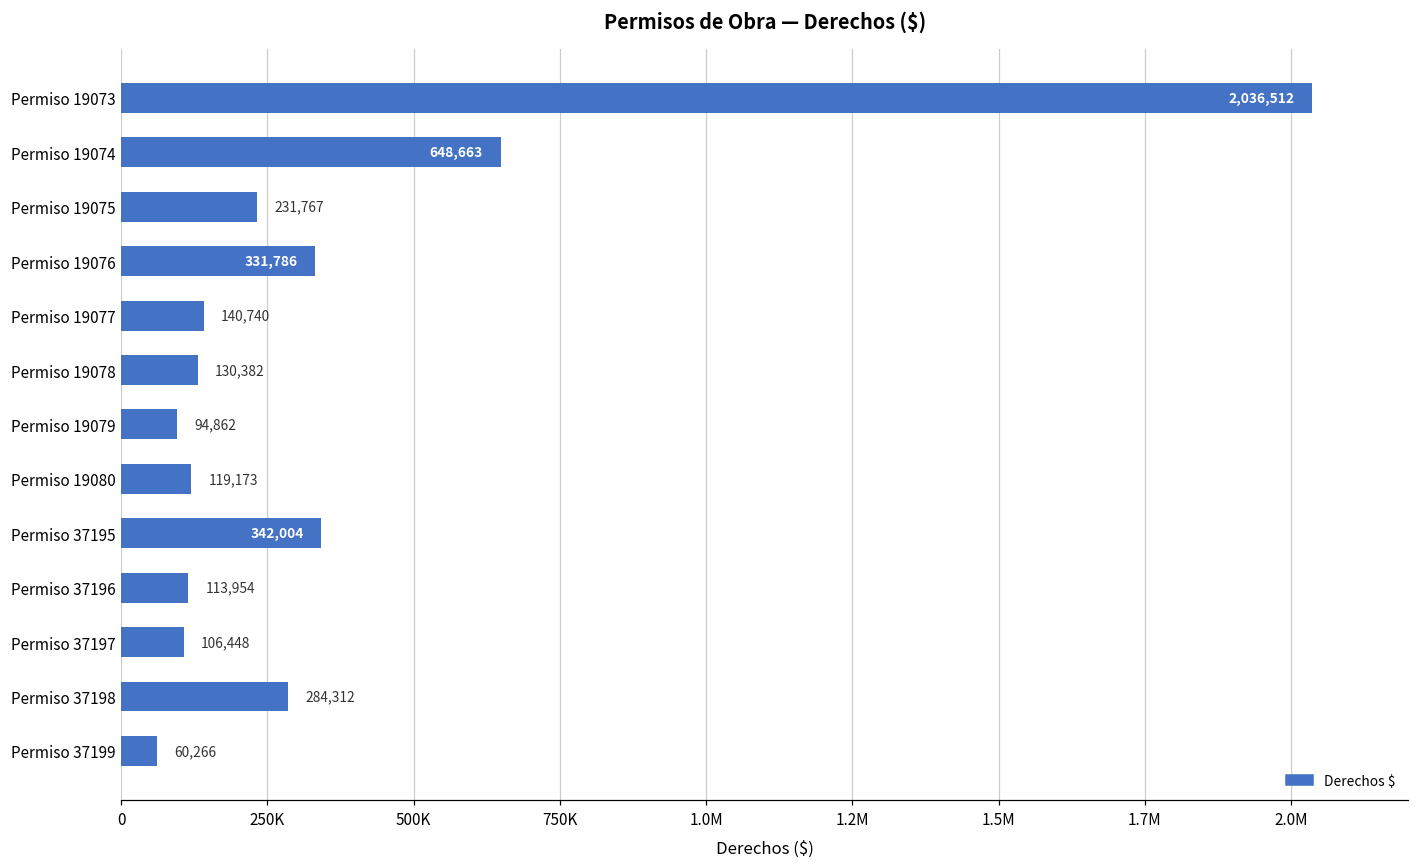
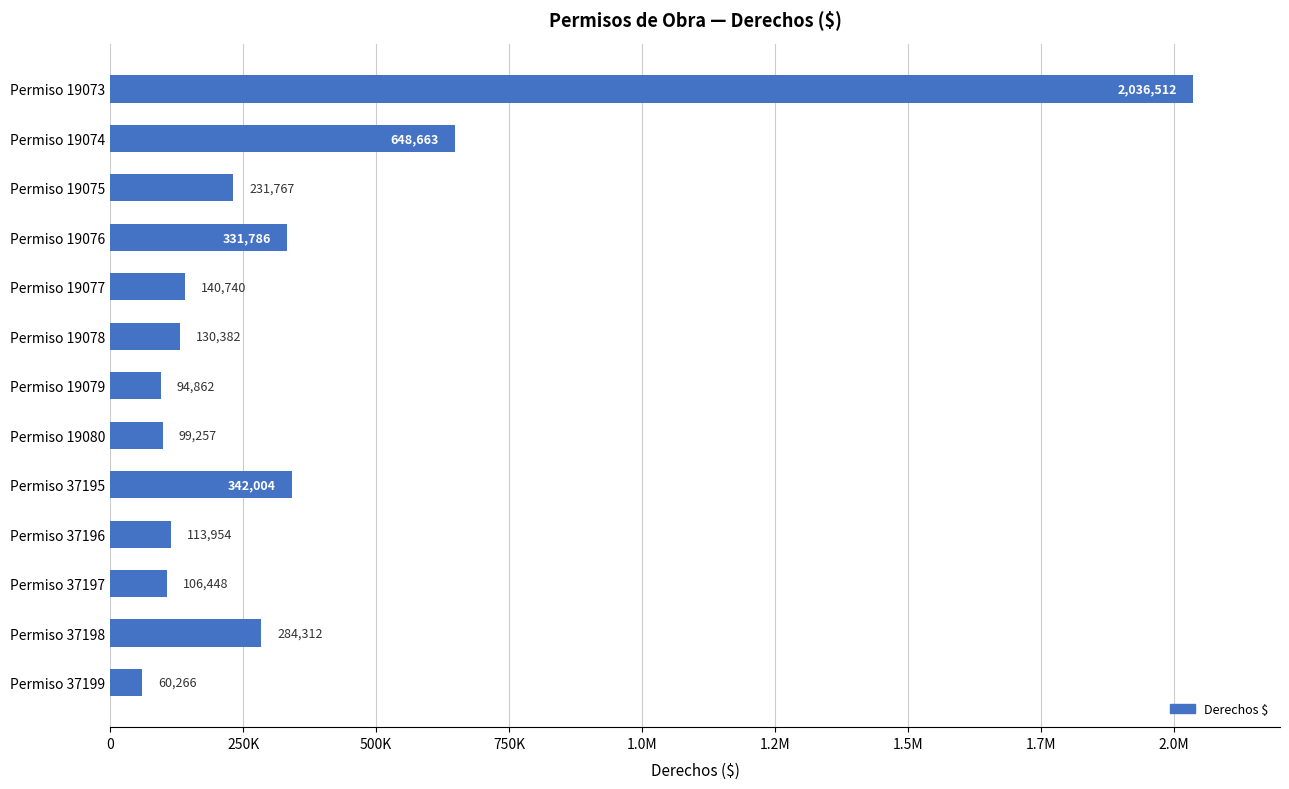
Permiso 19080: 119,173 -> 99,257
